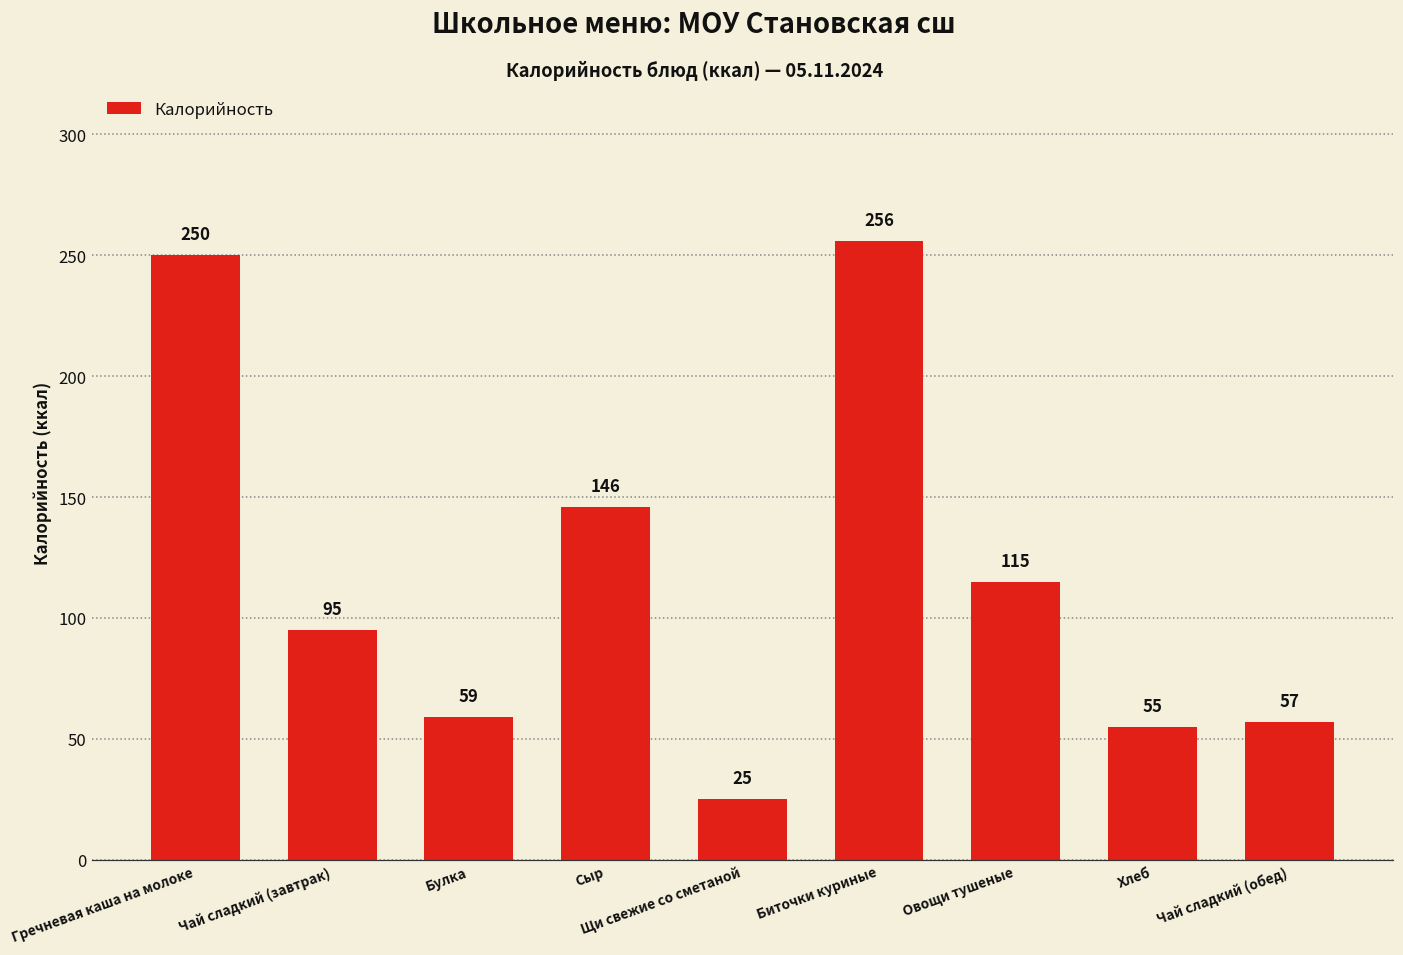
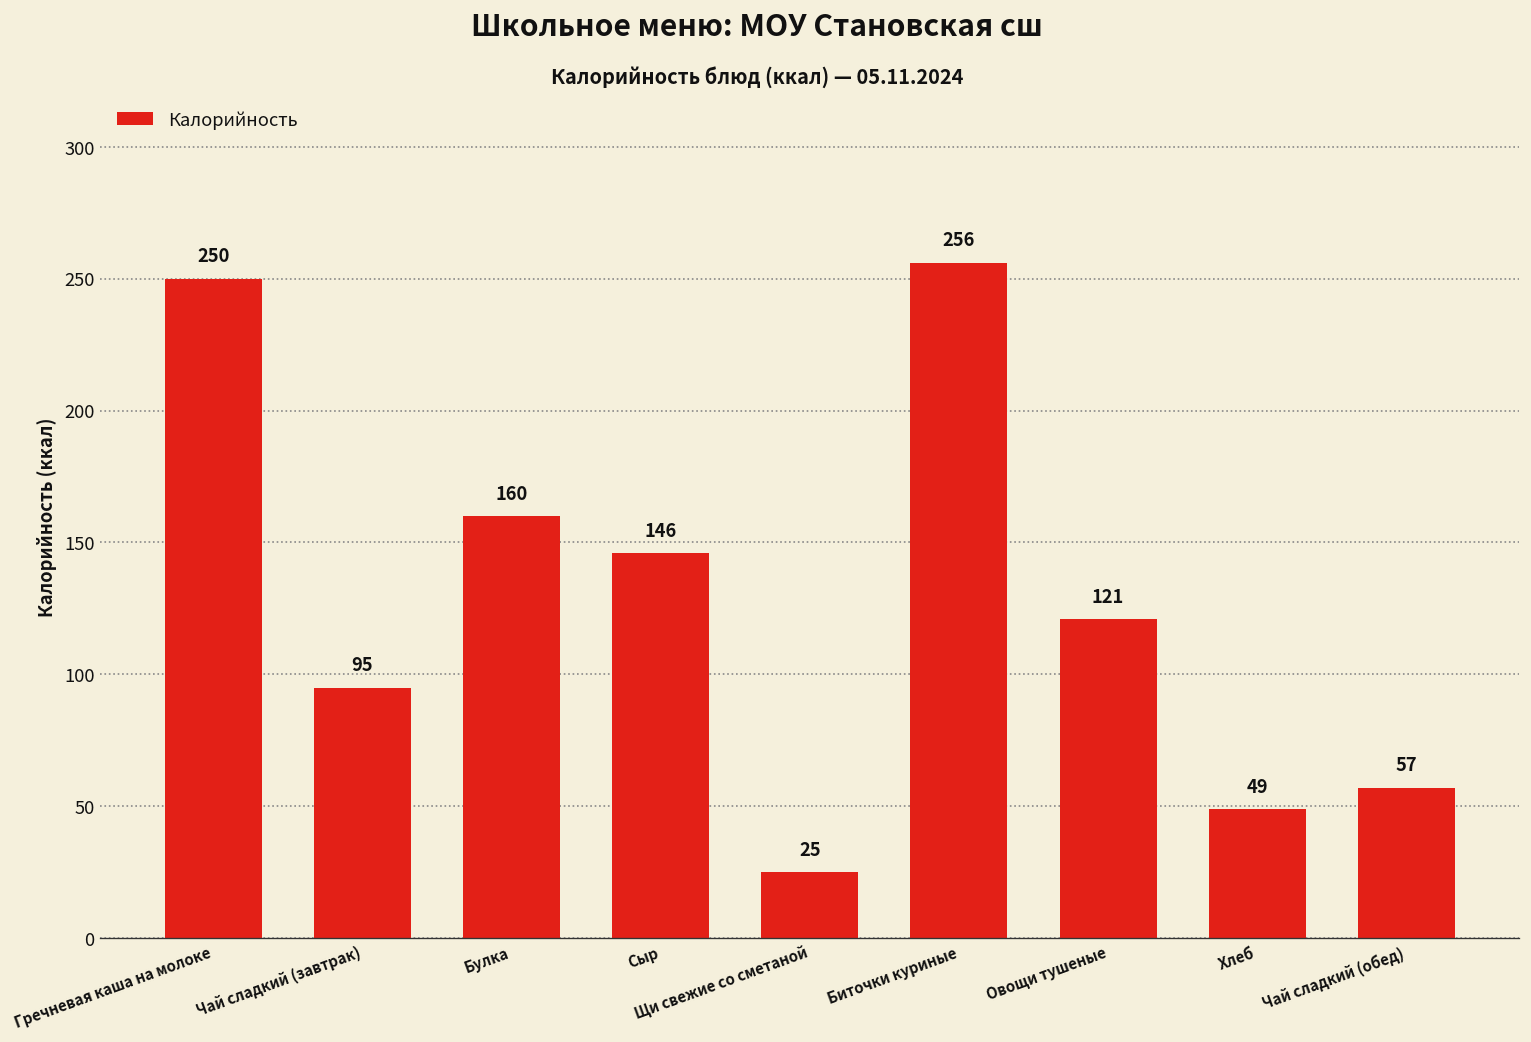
Булка: 59 -> 160
Овощи тушеные: 115 -> 121
Хлеб: 55 -> 49
